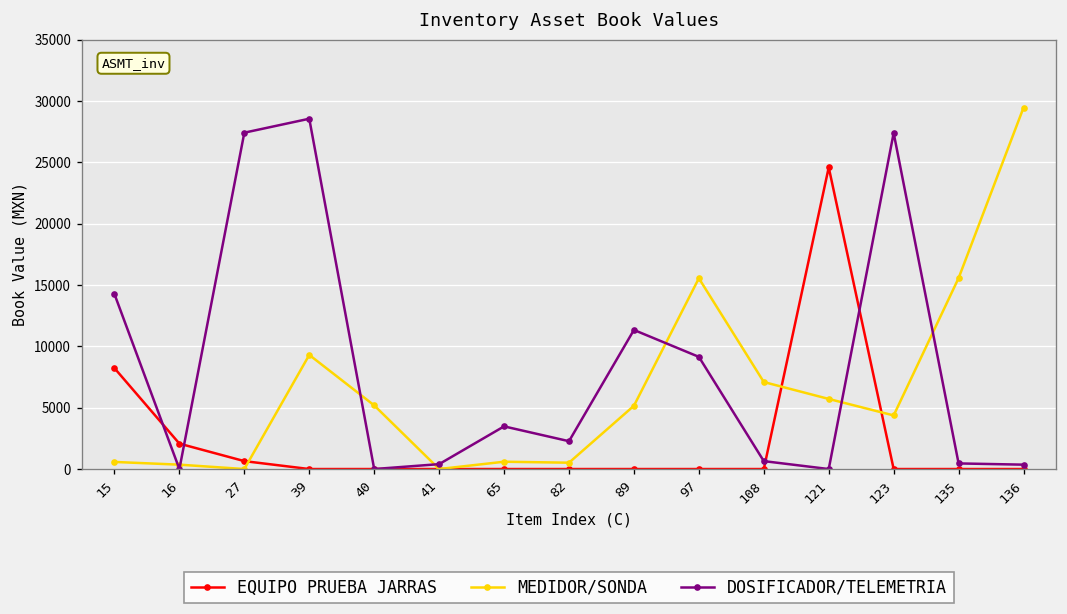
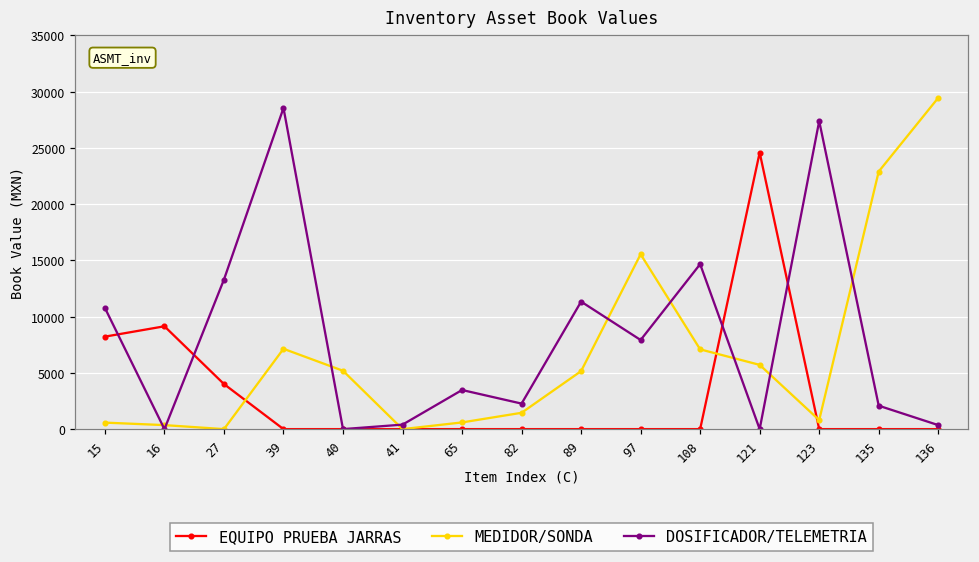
DOSIFICADOR/TELEMETRIA, 15: 14300 -> 10800
EQUIPO PRUEBA JARRAS, 16: 2100 -> 9100
EQUIPO PRUEBA JARRAS, 27: 600 -> 4000
DOSIFICADOR/TELEMETRIA, 27: 27400 -> 13300
MEDIDOR/SONDA, 39: 9300 -> 7100
MEDIDOR/SONDA, 82: 500 -> 1500
DOSIFICADOR/TELEMETRIA, 97: 9100 -> 7900
DOSIFICADOR/TELEMETRIA, 108: 600 -> 14700
MEDIDOR/SONDA, 123: 4400 -> 800
MEDIDOR/SONDA, 135: 15600 -> 22900
DOSIFICADOR/TELEMETRIA, 135: 500 -> 2100
